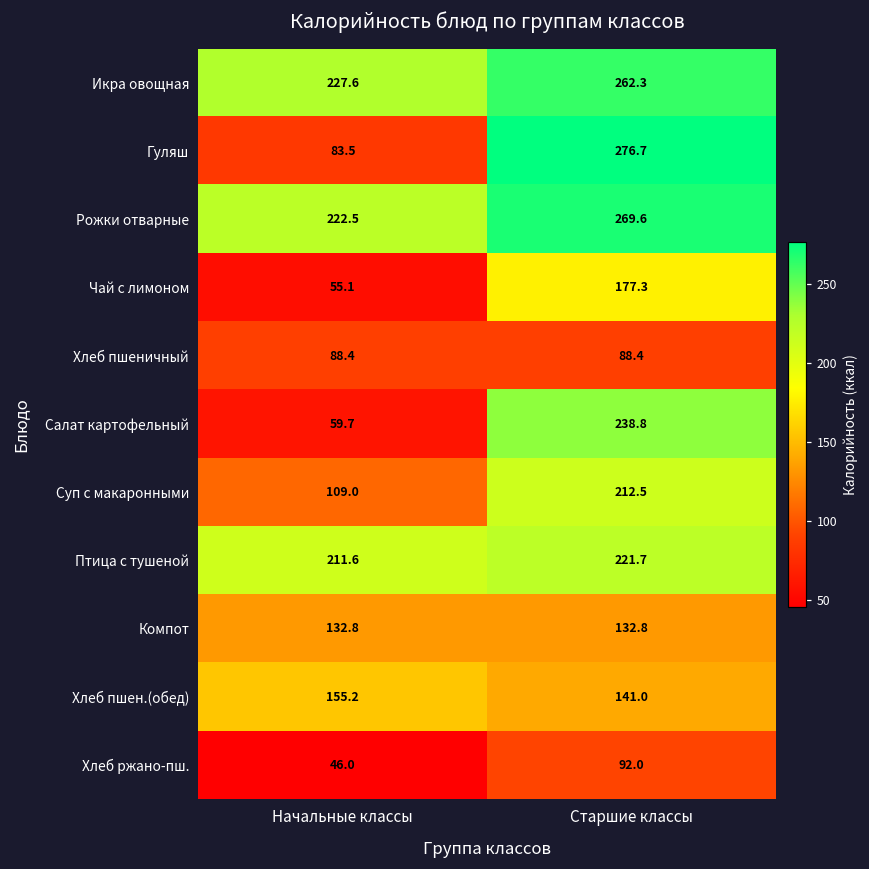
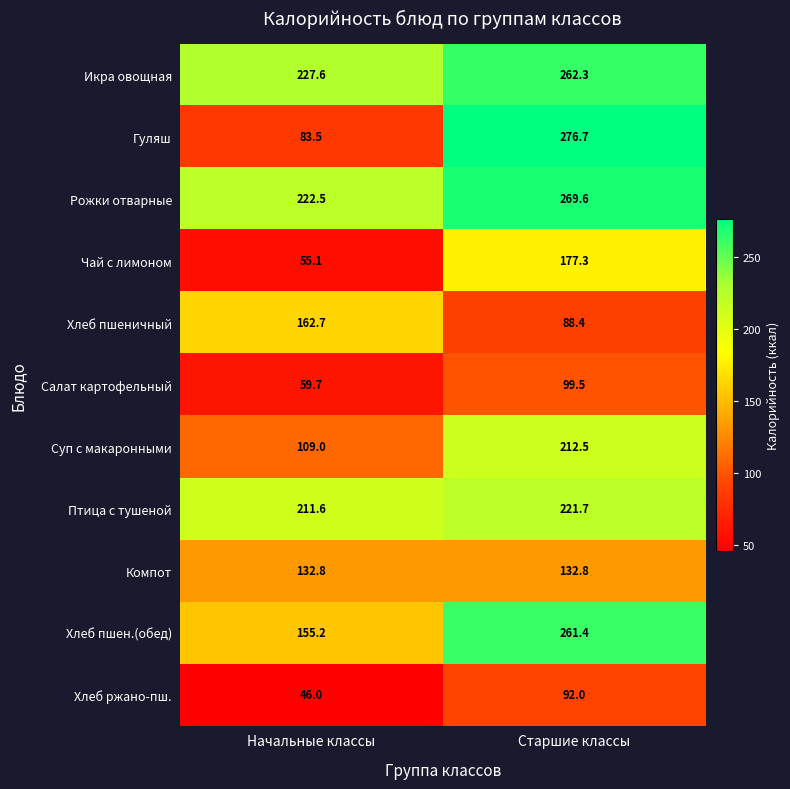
Хлеб пшеничный, Начальные классы: 88.4 -> 162.7
Салат картофельный, Старшие классы: 238.8 -> 99.5
Хлеб пшен.(обед), Старшие классы: 141.0 -> 261.4
